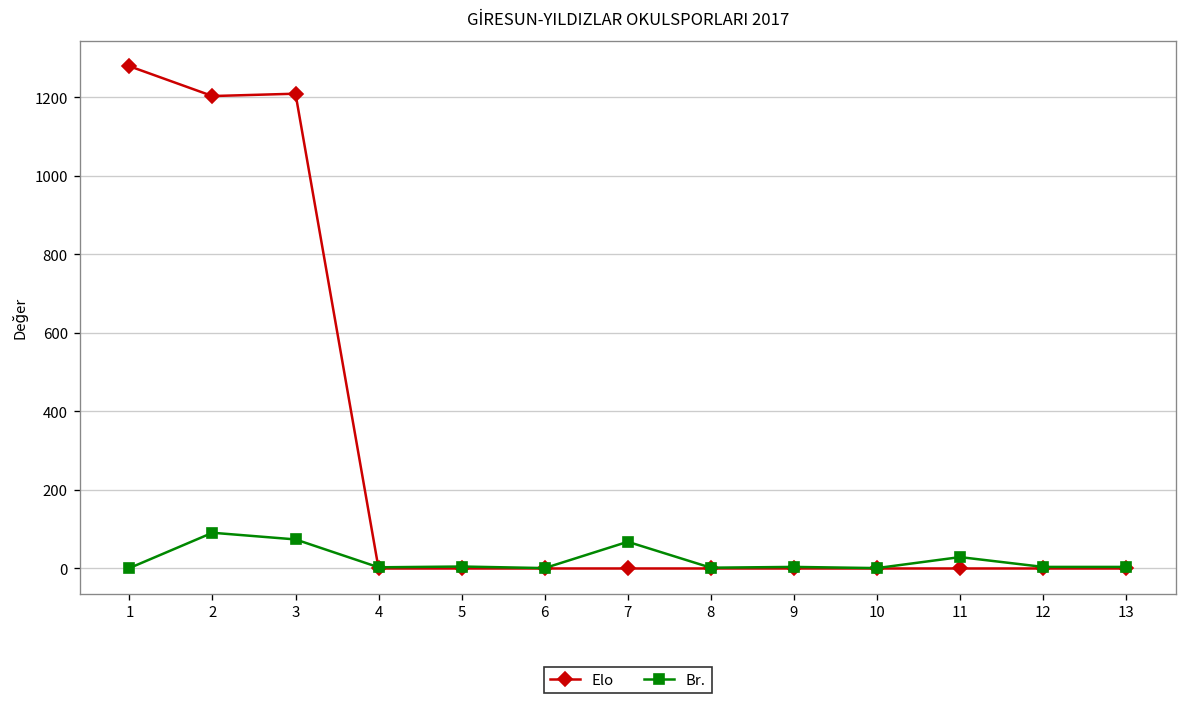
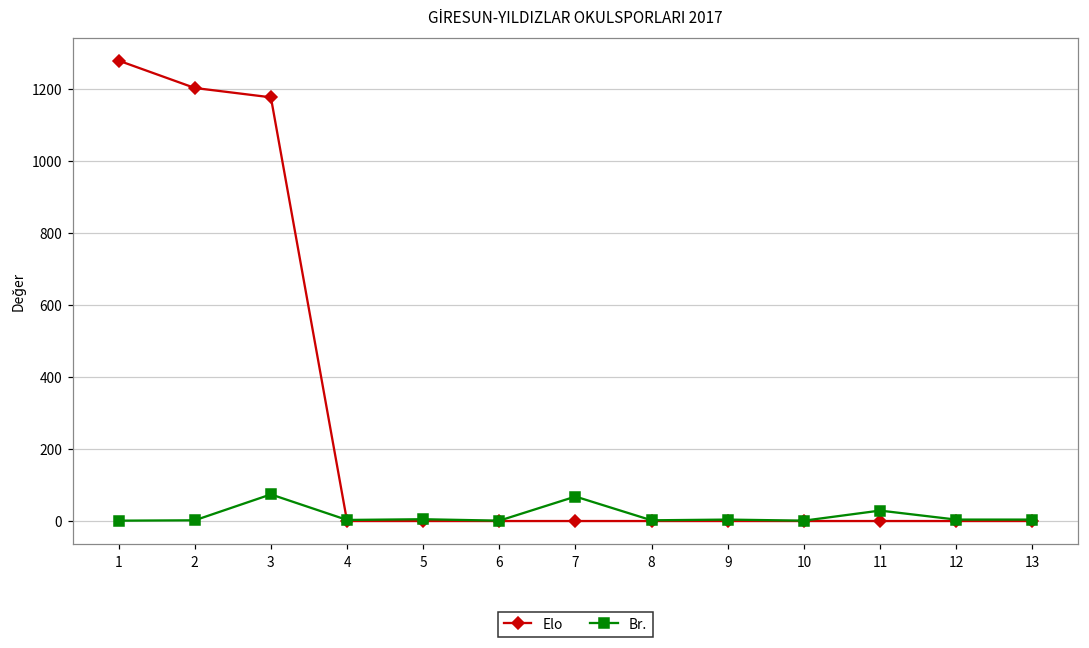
Br., 2: 90 -> 0
Elo, 3: 1210 -> 1180
